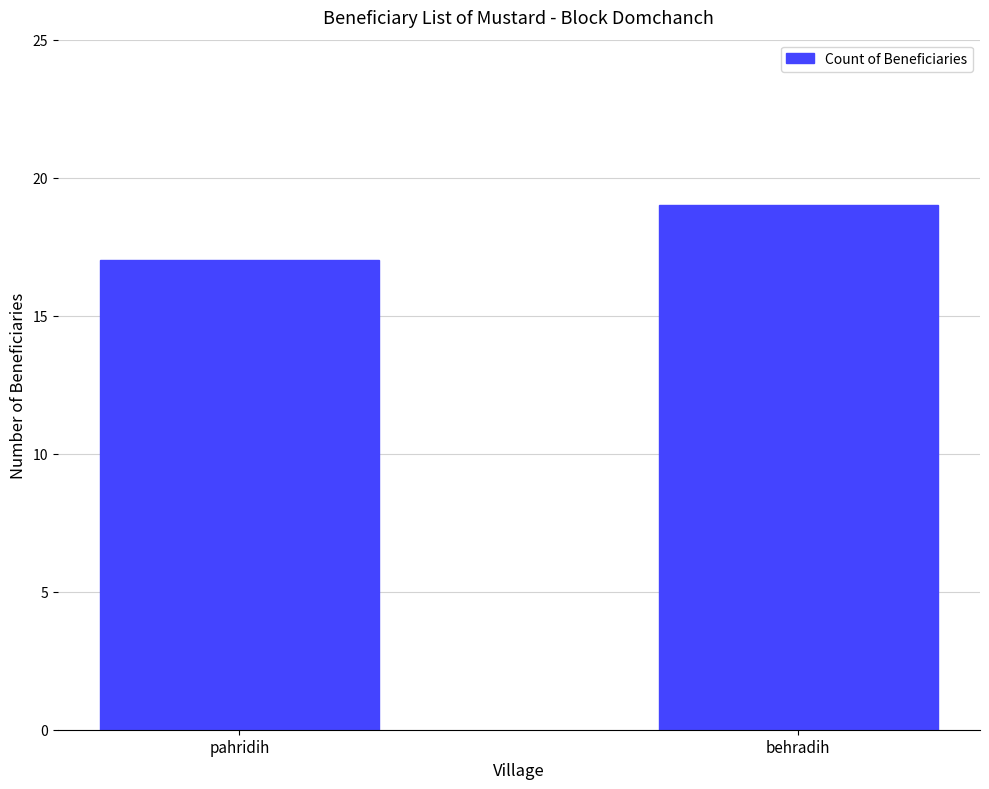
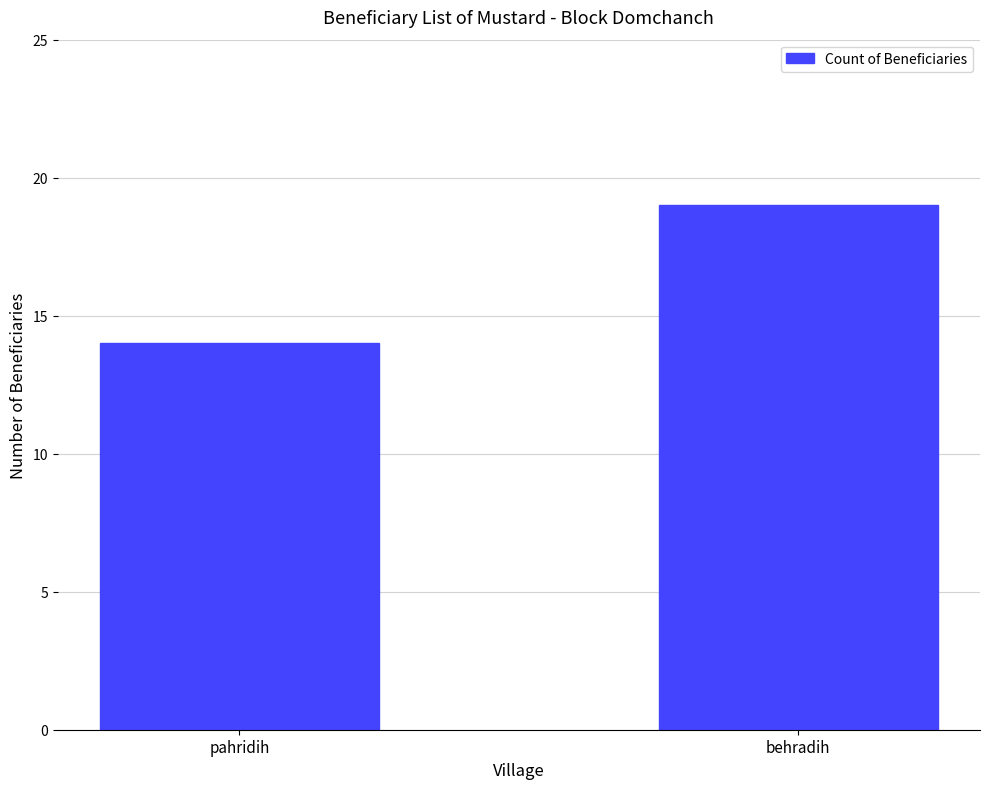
pahridih: 17 -> 14
